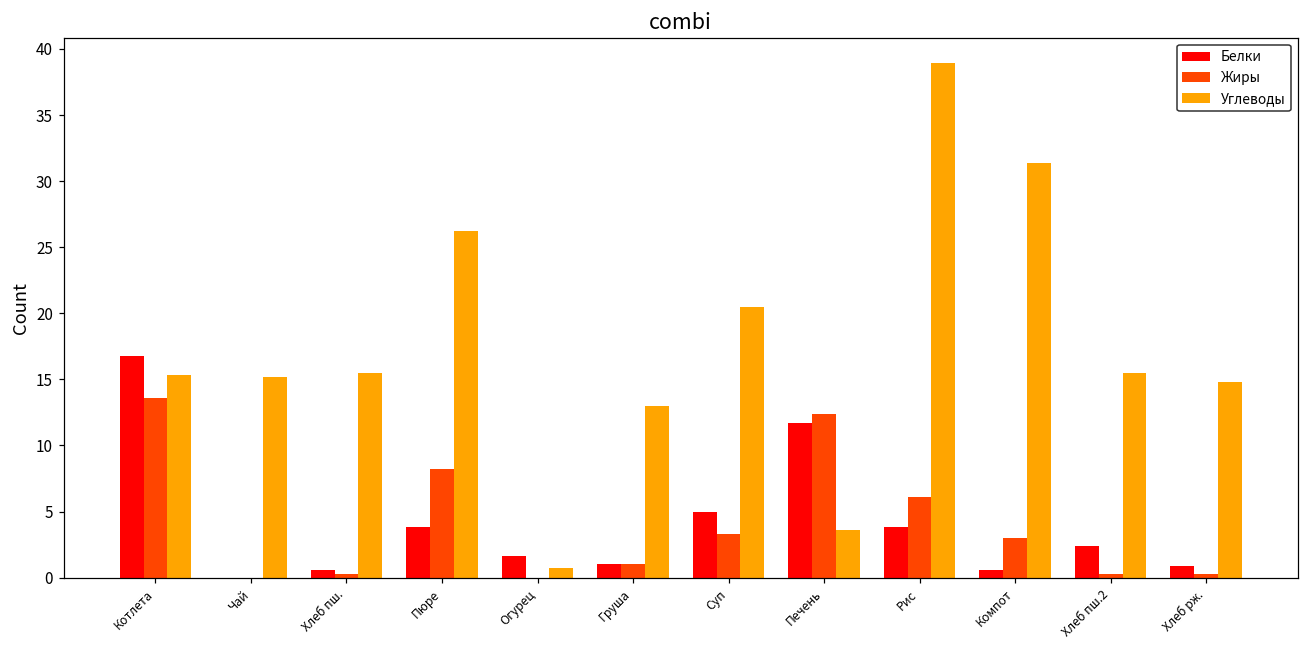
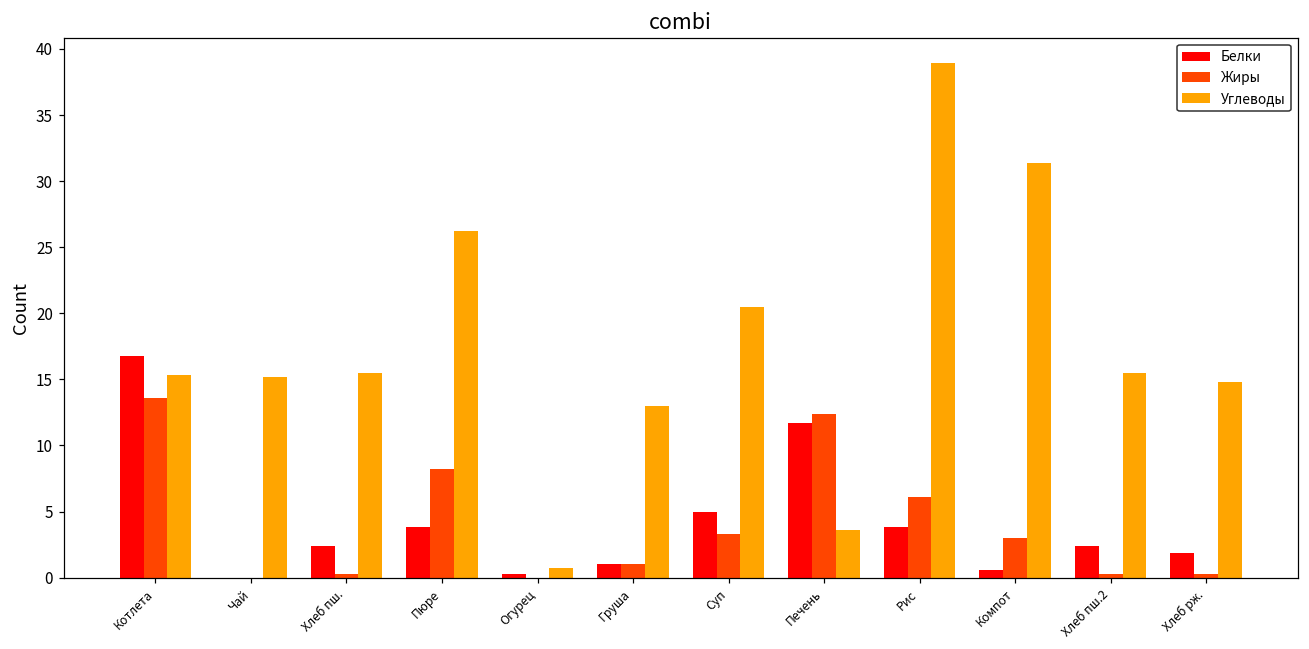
Белки, Хлеб пш.: 0.6 -> 2.4
Белки, Огурец: 1.6 -> 0.3
Белки, Хлеб рж.: 0.9 -> 1.9
